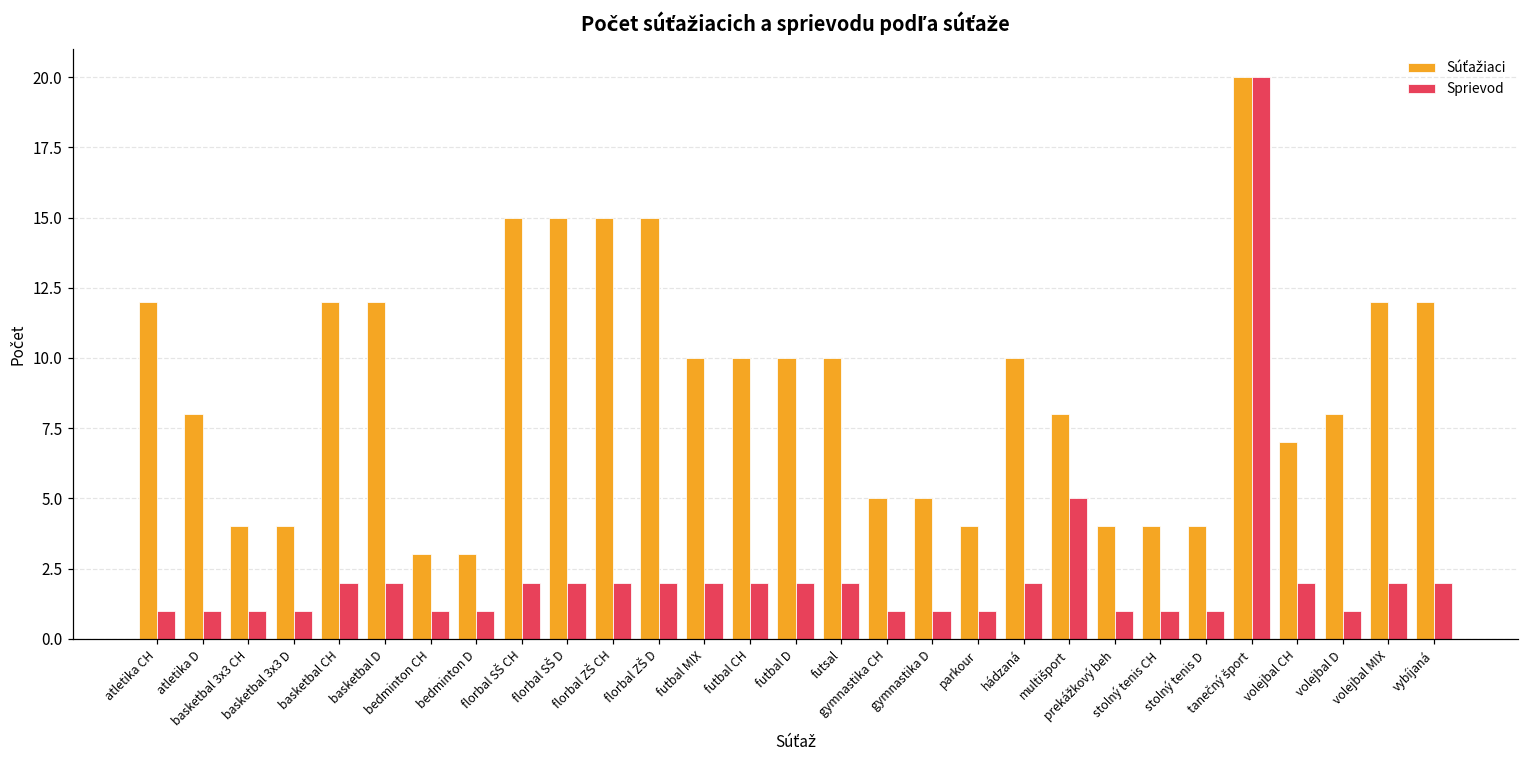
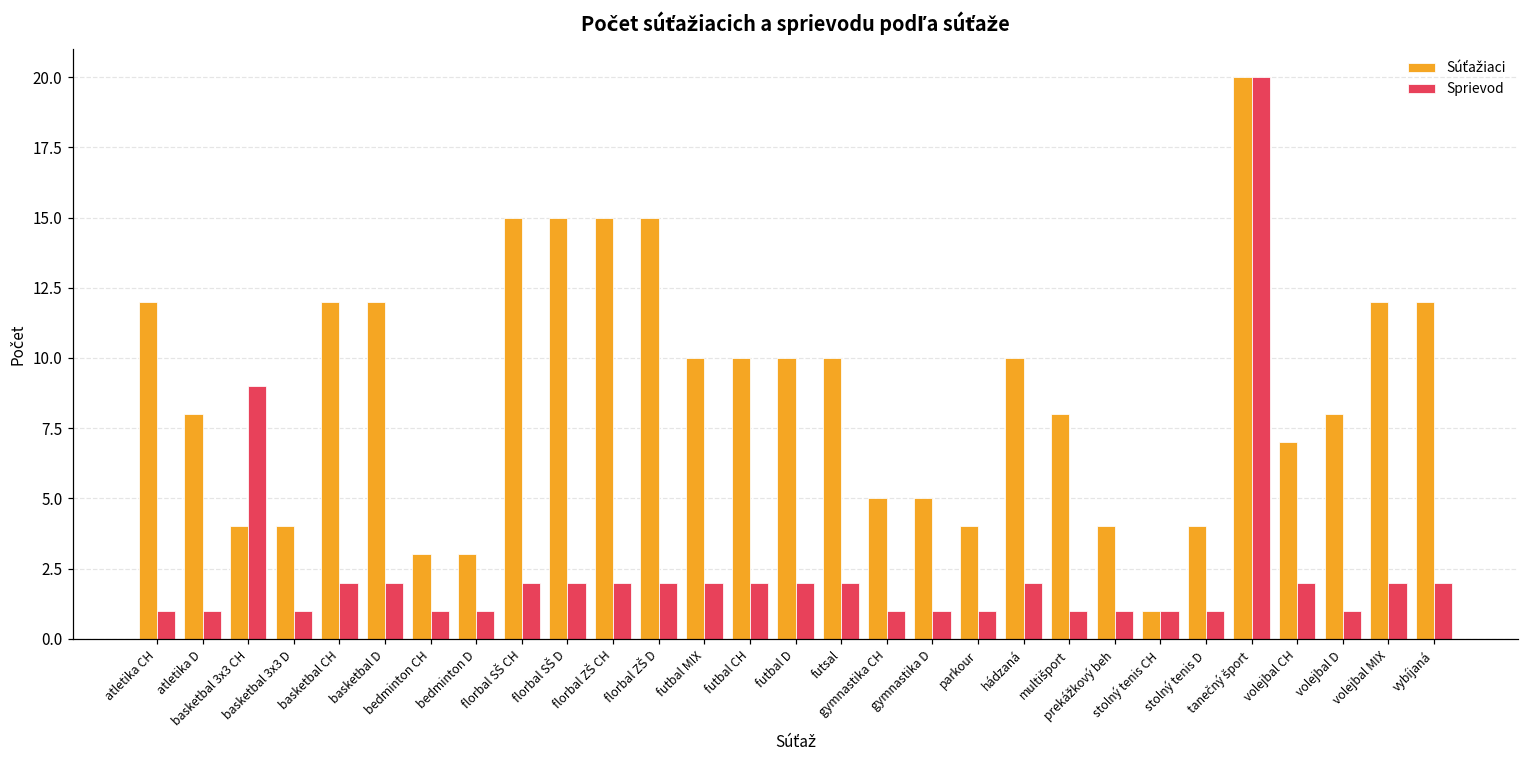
Sprievod, basketbal 3x3 CH: 1 -> 9
Sprievod, multišport: 5 -> 1
Súťažiaci, stolný tenis CH: 4 -> 1
